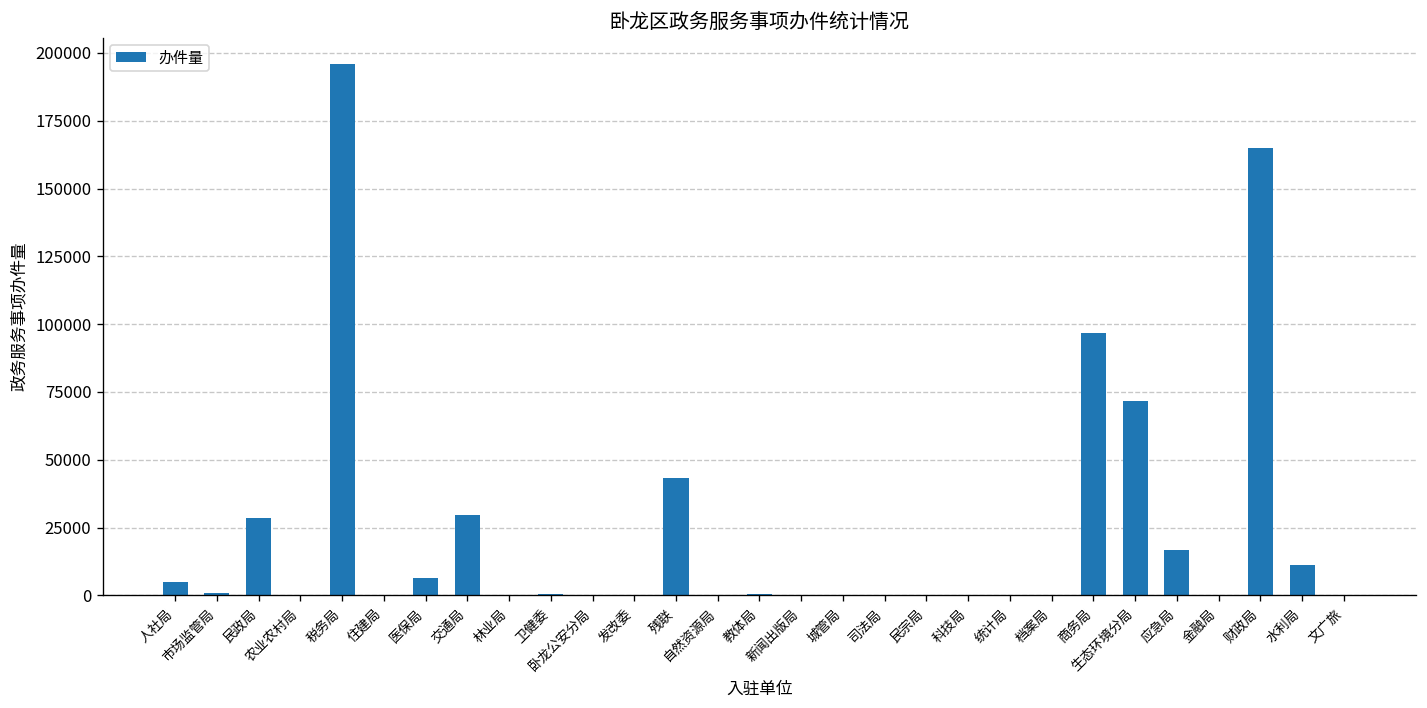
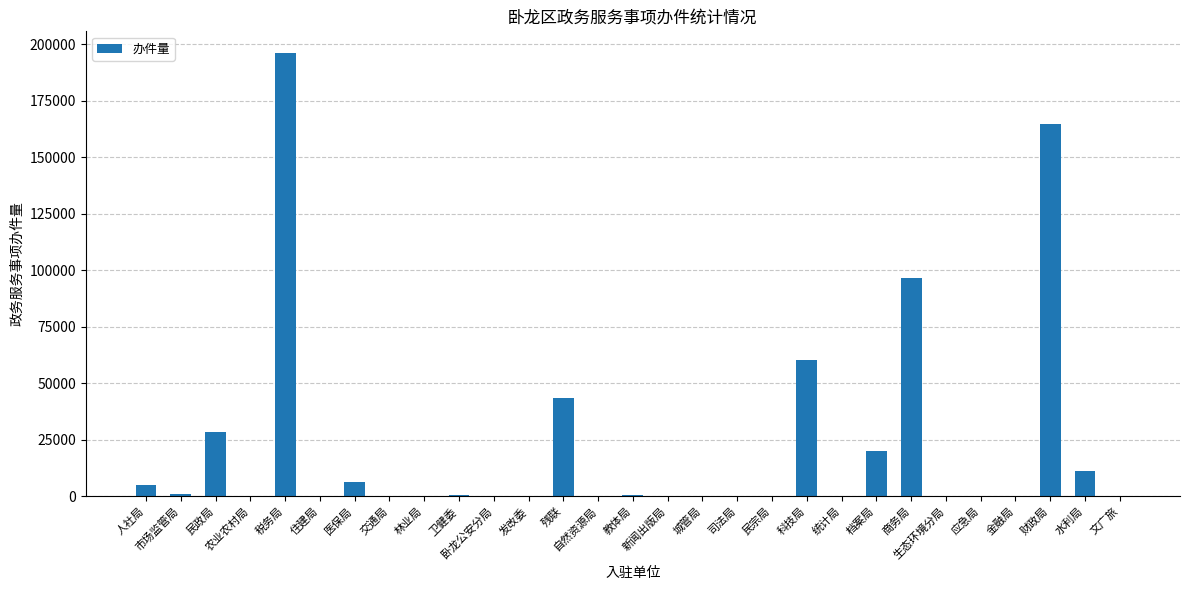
交通局: 29000 -> 0
科技局: 0 -> 60000
档案局: 0 -> 20000
生态环境分局: 72000 -> 0
应急局: 17000 -> 0
